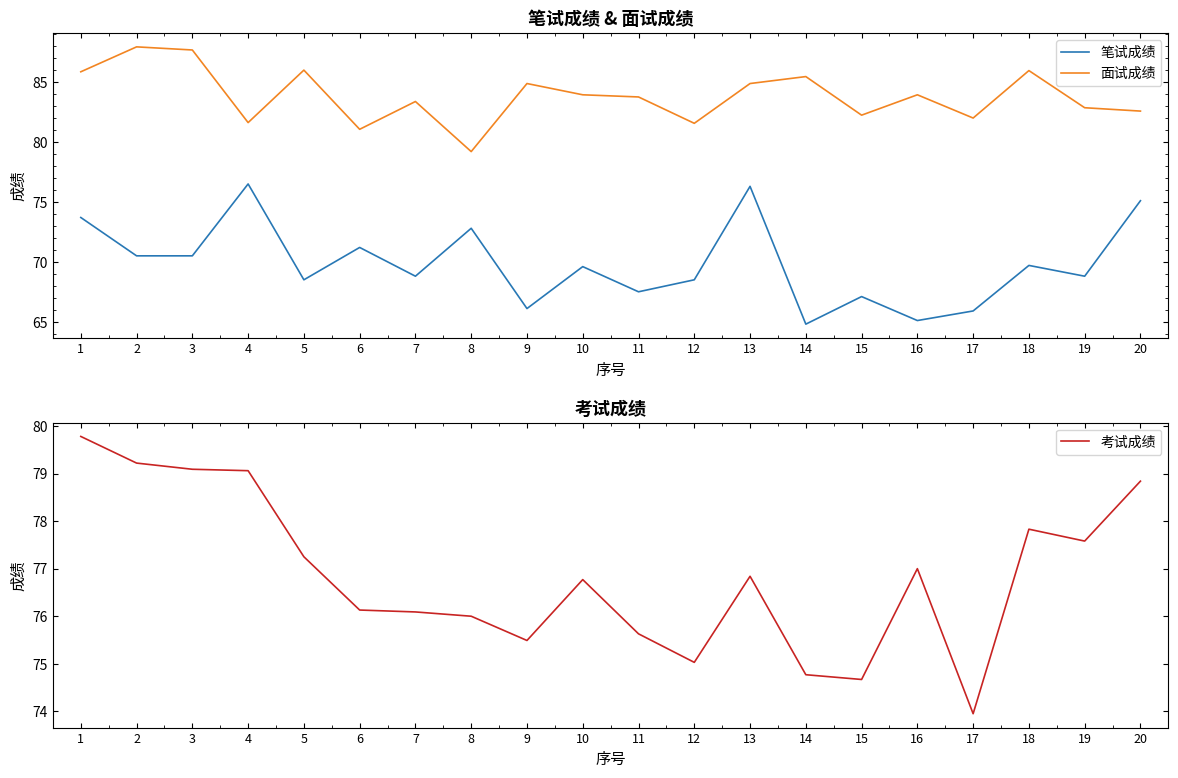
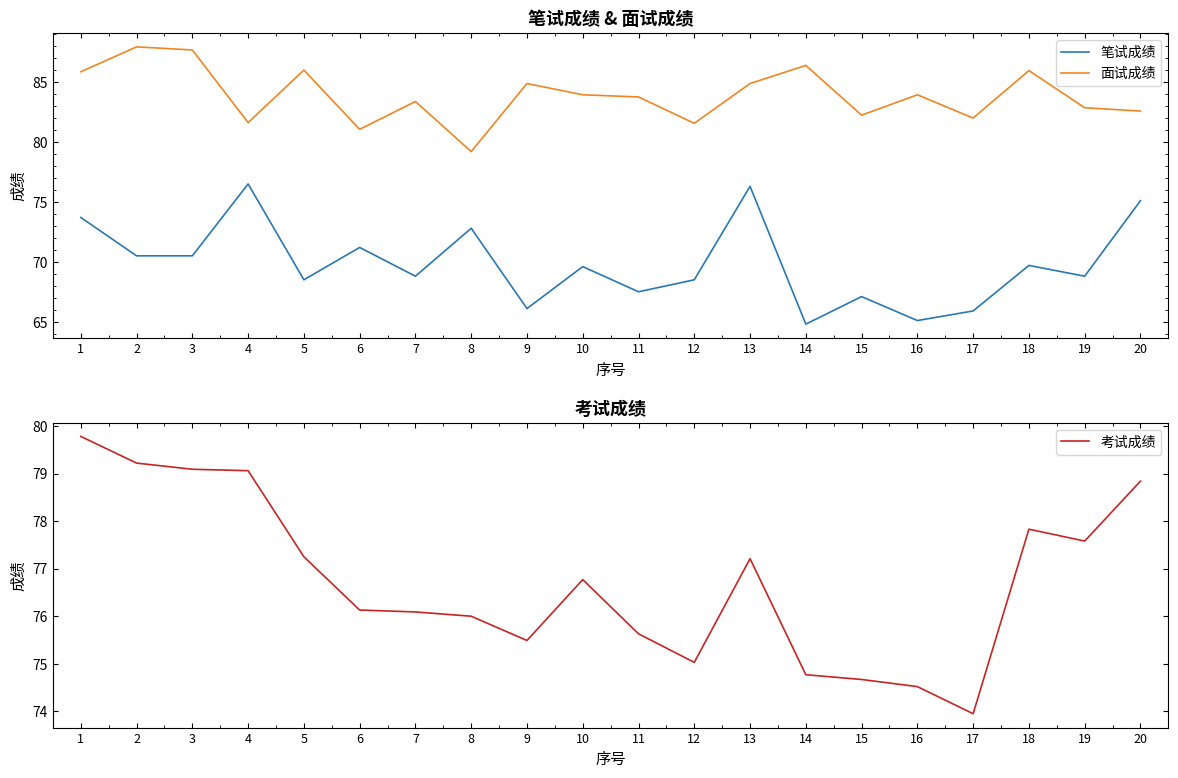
笔试成绩 & 面试成绩, 面试成绩, 14: 85.5 -> 86.4
考试成绩, 13: 76.8 -> 77.2
考试成绩, 16: 77.0 -> 74.5
